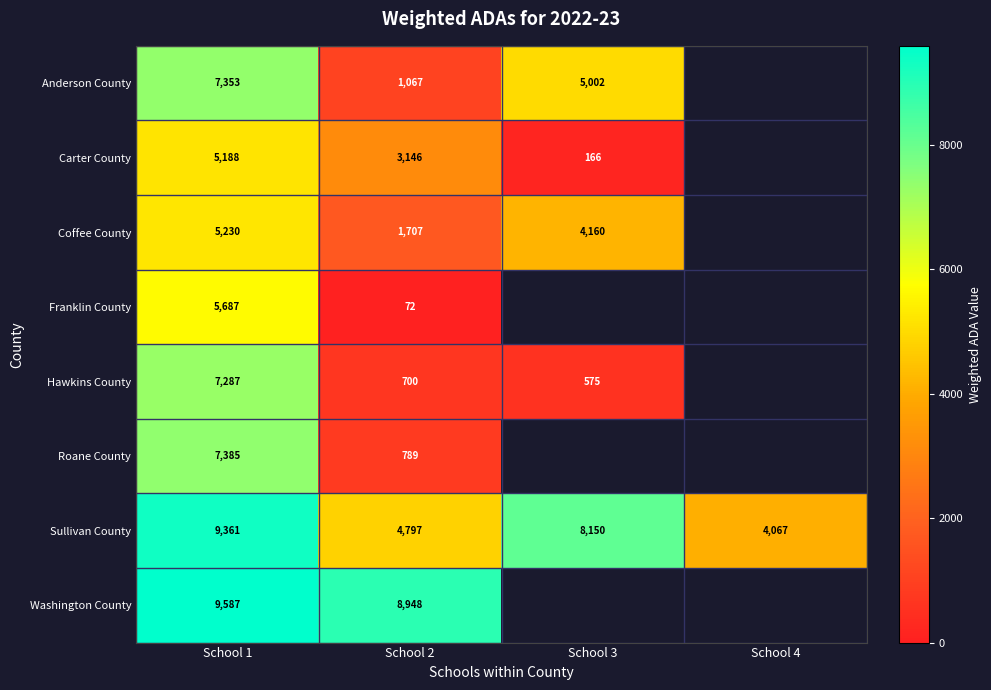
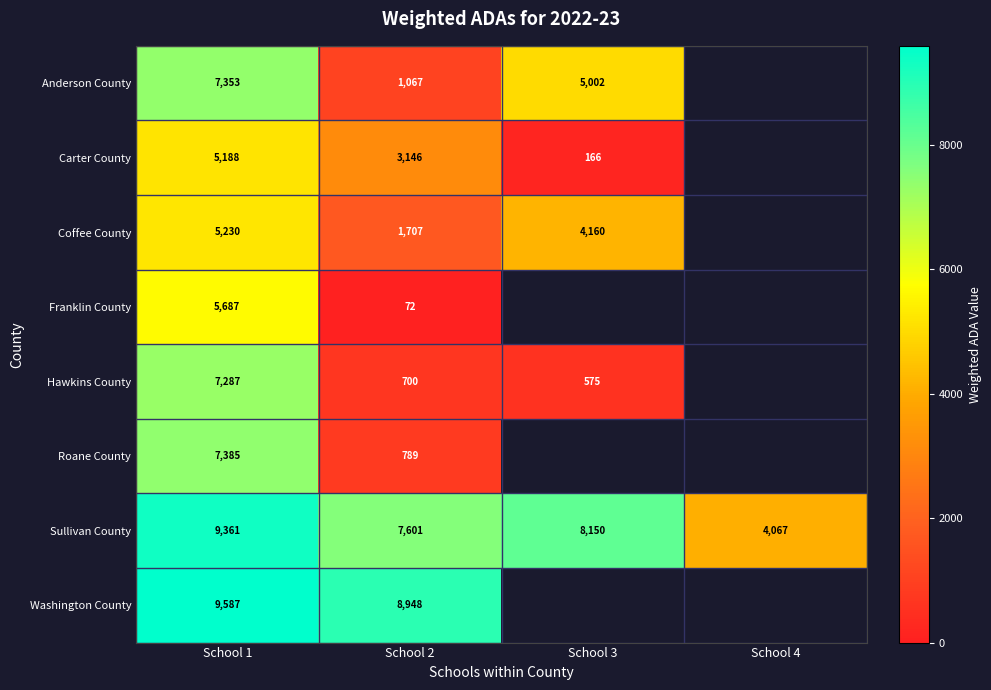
Sullivan County, School 2: 4,797 -> 7,601
